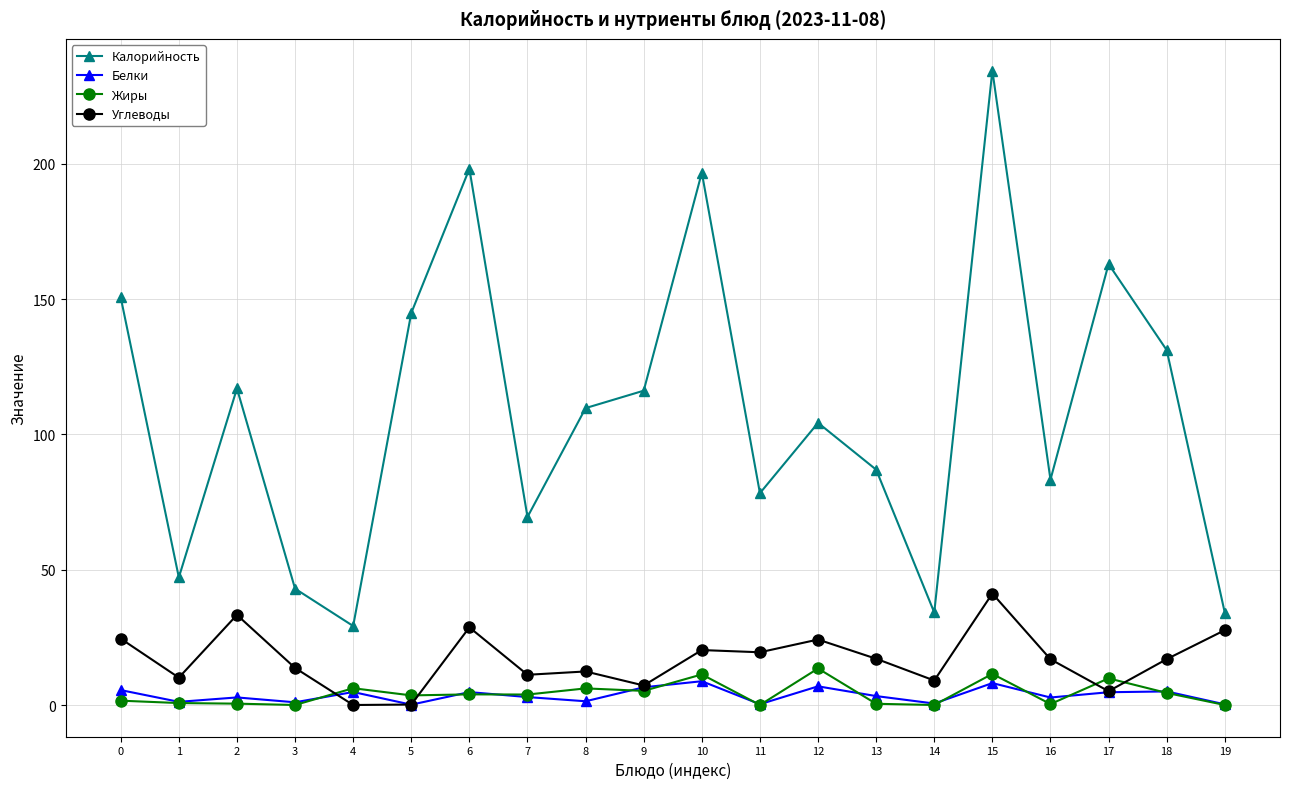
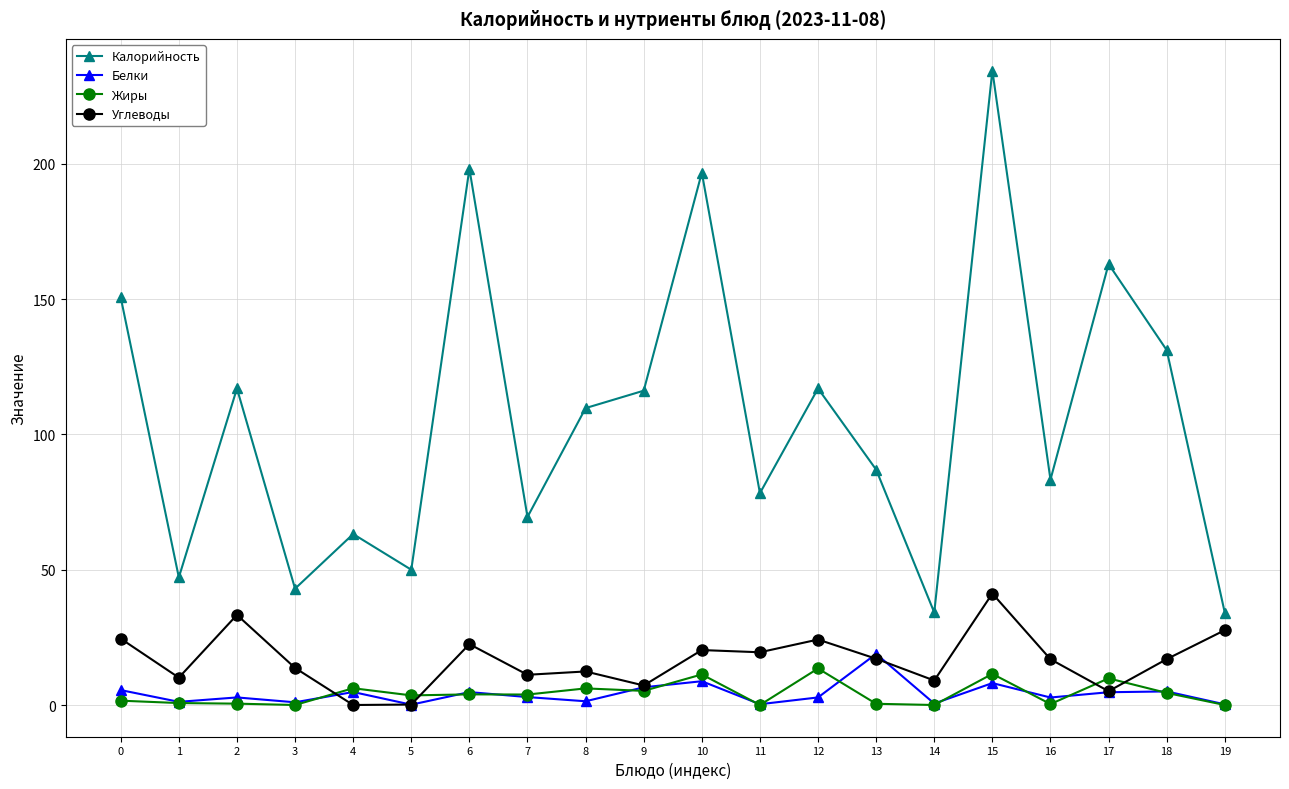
Калорийность, 4: 29 -> 63
Калорийность, 5: 145 -> 50
Углеводы, 6: 29 -> 23
Калорийность, 12: 104 -> 117
Белки, 12: 7 -> 3
Белки, 13: 3 -> 19
